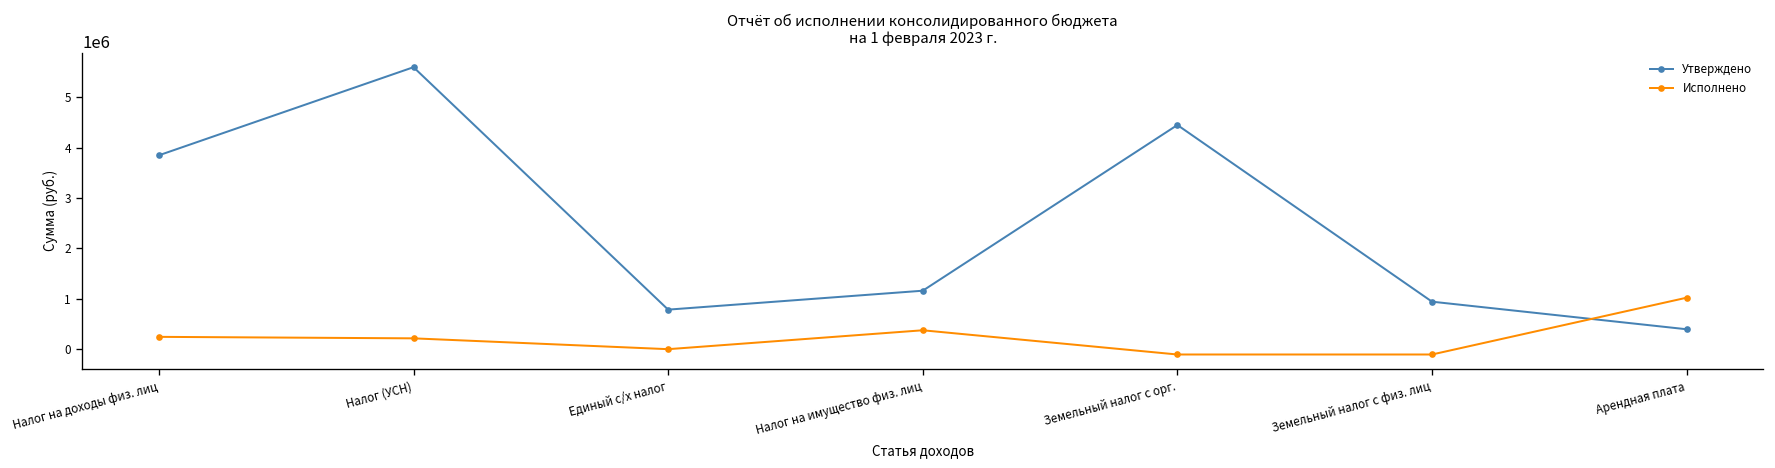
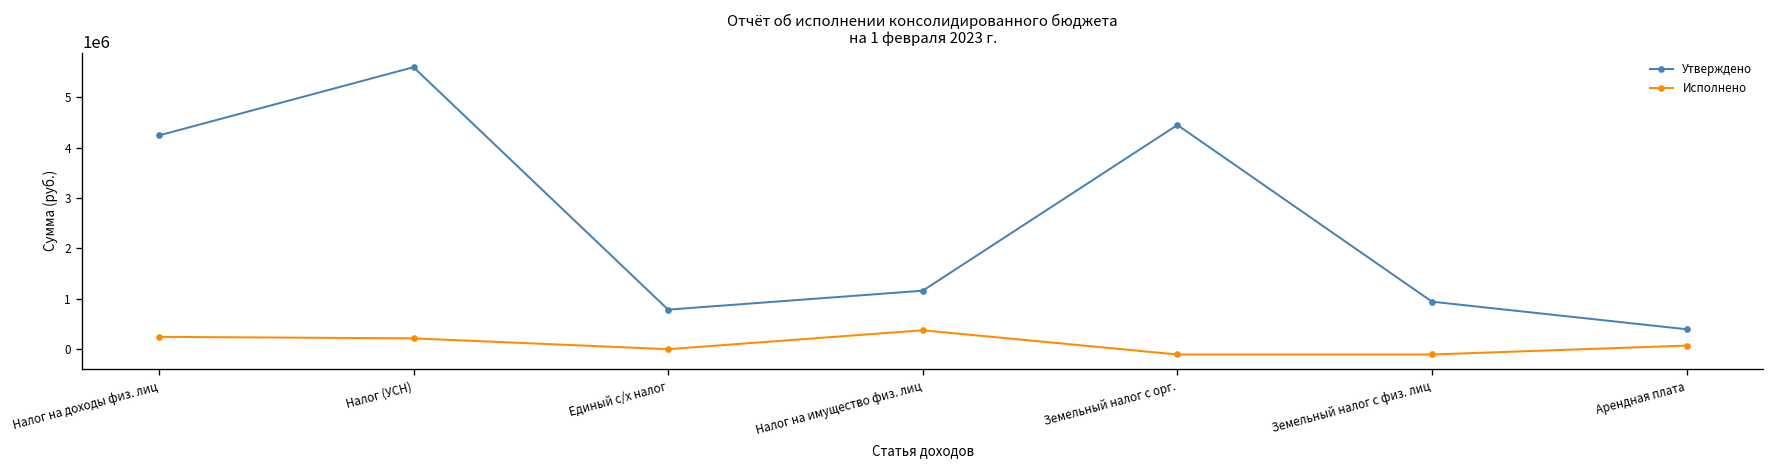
Утверждено, Налог на доходы физ. лиц: 3900000 -> 4200000
Исполнено, Арендная плата: 1000000 -> 100000
